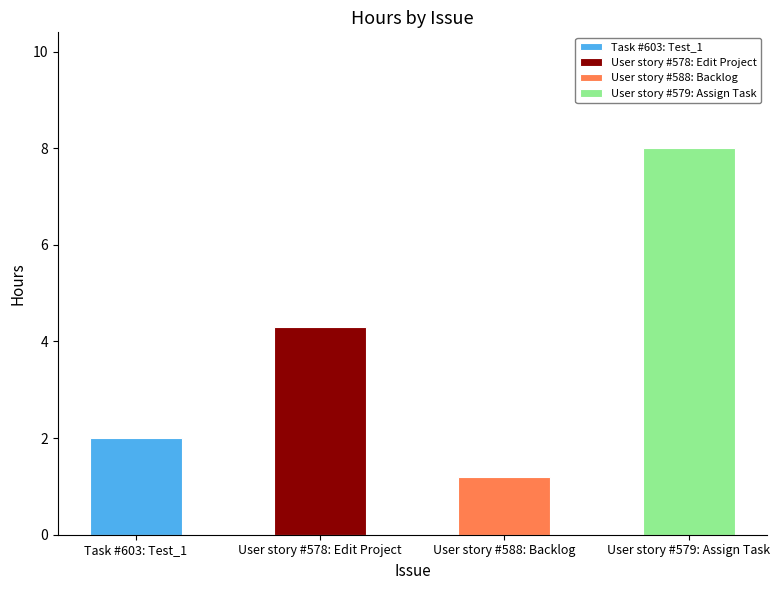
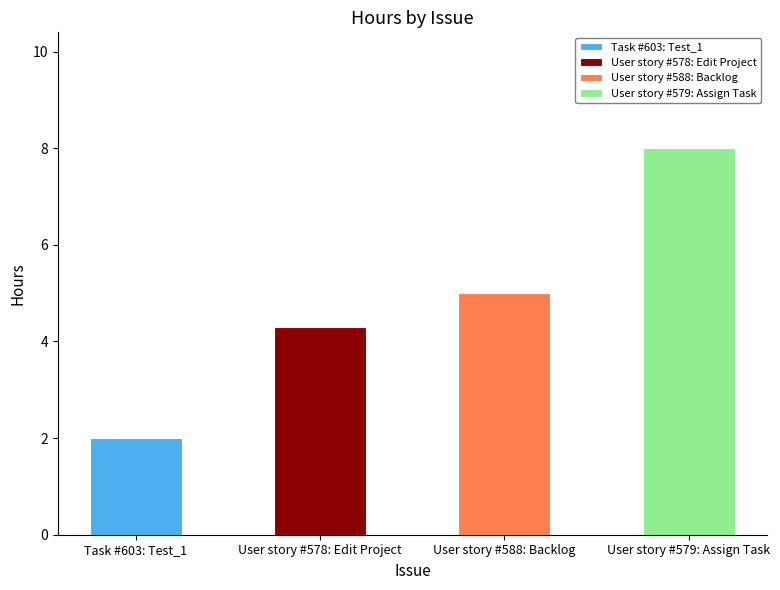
User story #588: Backlog: 1.2 -> 5.0
